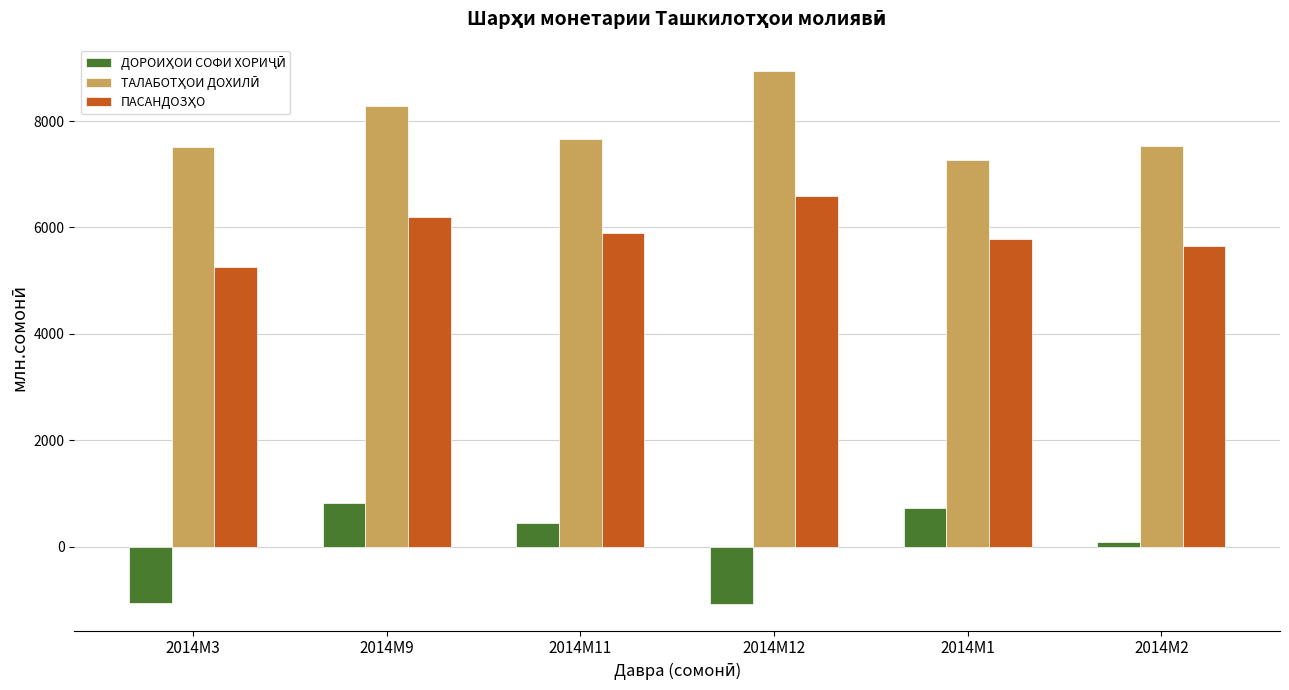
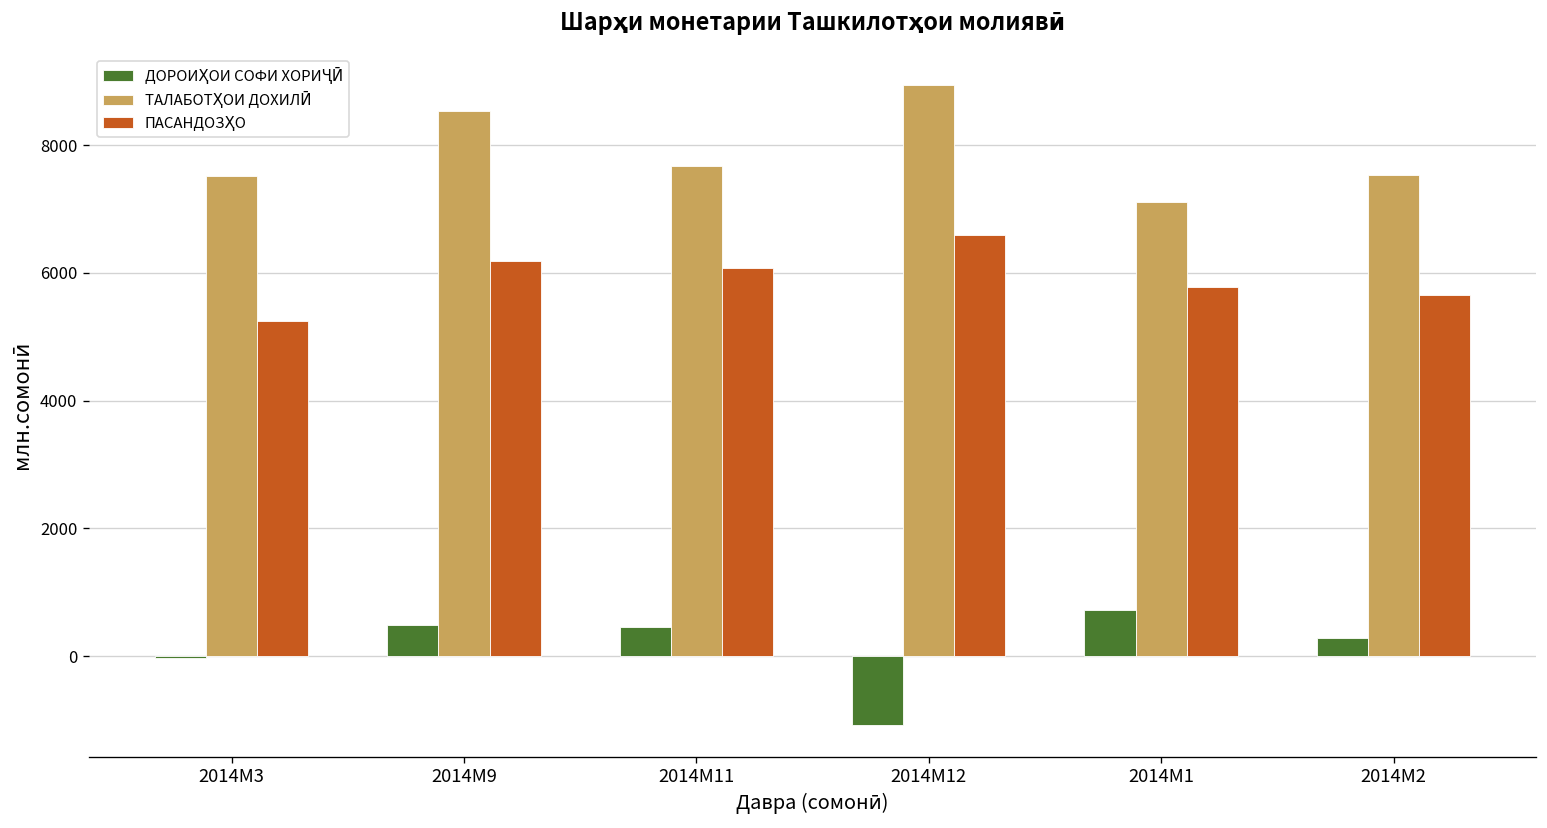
ДОРОИҲОИ СОФИ ХОРИҶӢ, 2014M3: -1100 -> 0
ДОРОИҲОИ СОФИ ХОРИҶӢ, 2014M9: 800 -> 500
ТАЛАБОТҲОИ ДОХИЛӢ, 2014M9: 8300 -> 8500
ПАСАНДОЗҲО, 2014M11: 5900 -> 6100
ТАЛАБОТҲОИ ДОХИЛӢ, 2014M1: 7300 -> 7100
ДОРОИҲОИ СОФИ ХОРИҶӢ, 2014M2: 100 -> 300
